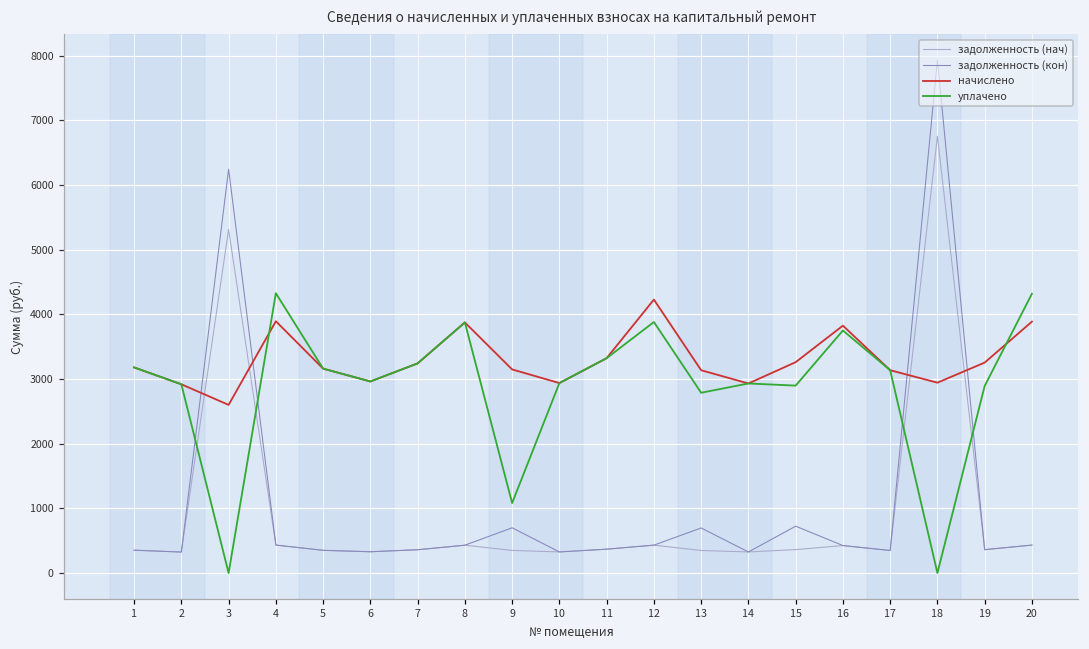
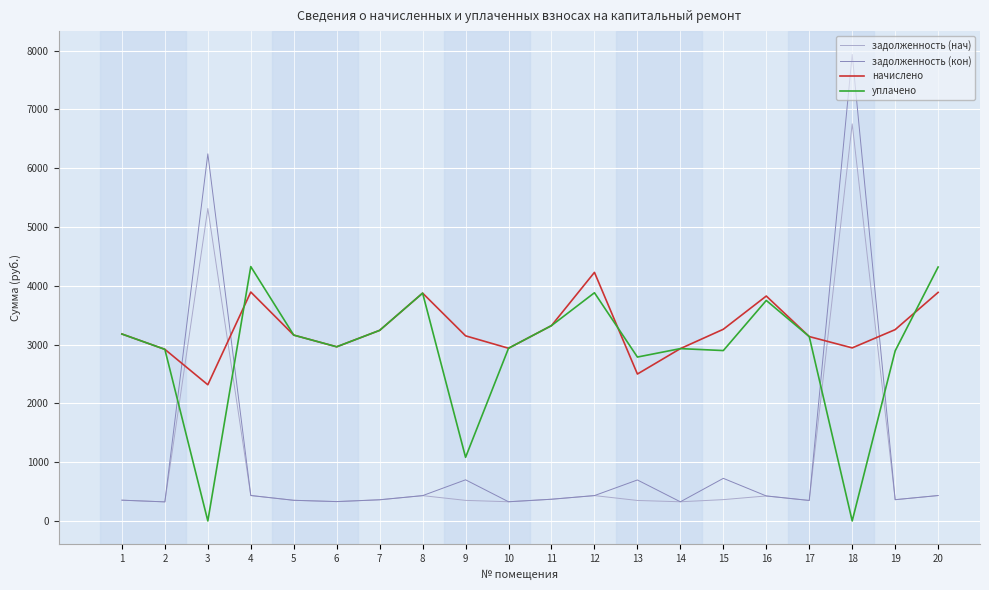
начислено, 3: 2600 -> 2300
начислено, 13: 3100 -> 2500
